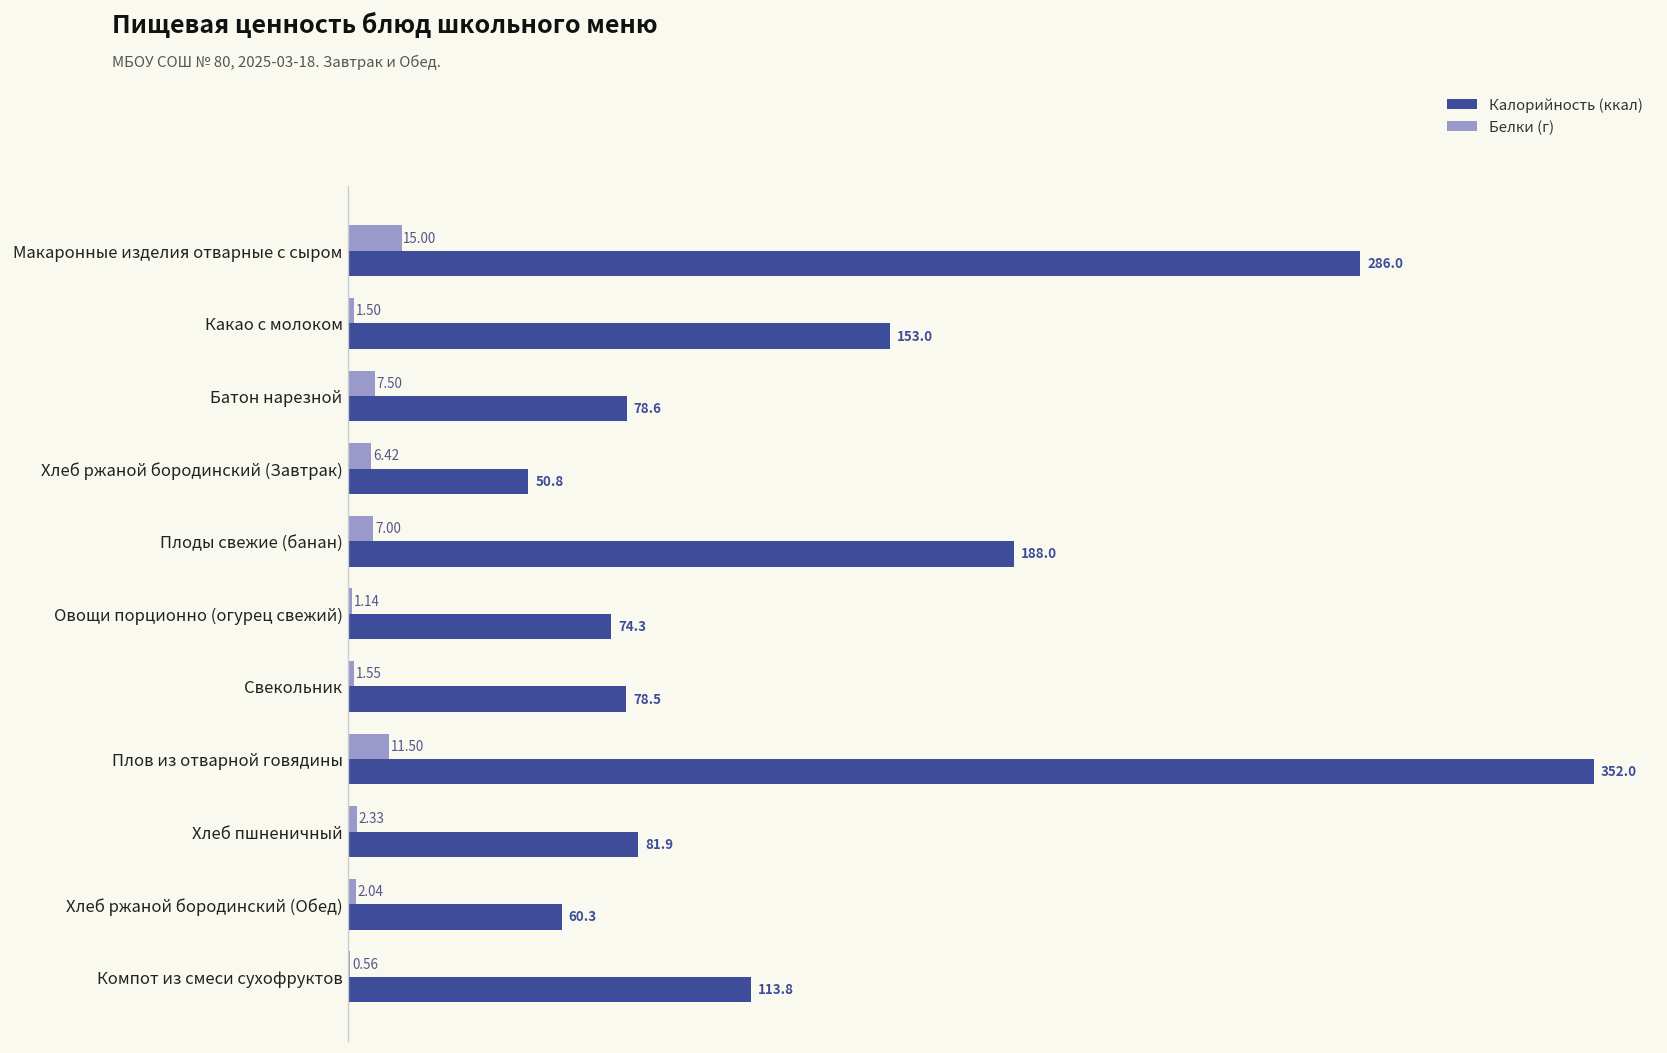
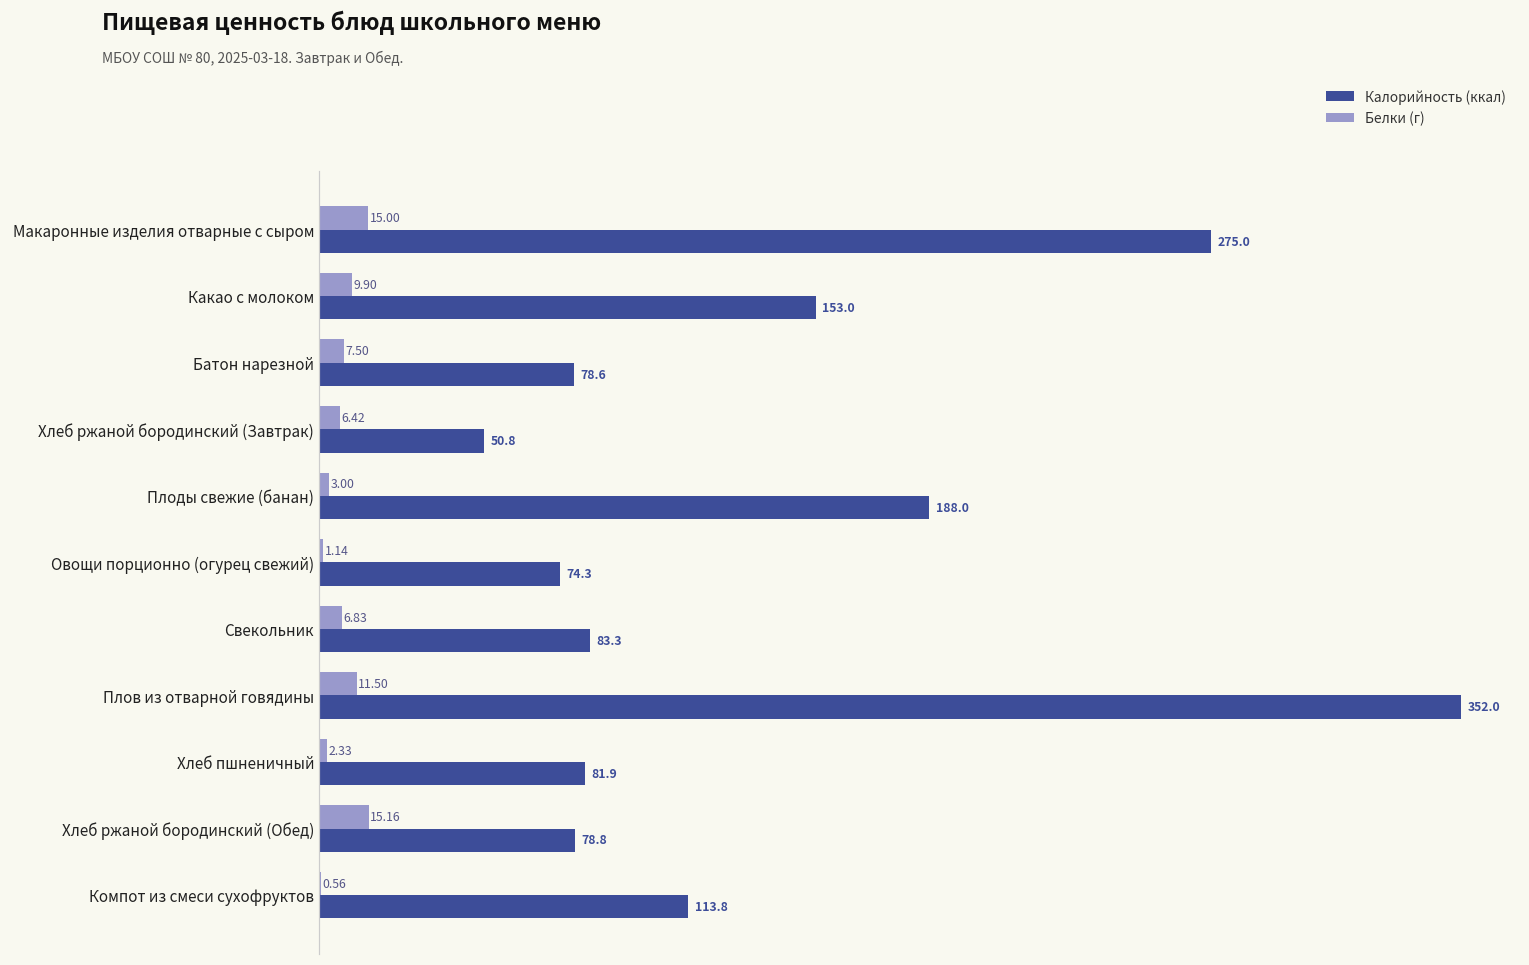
Калорийность (ккал), Макаронные изделия отварные с сыром: 286.0 -> 275.0
Белки (г), Какао с молоком: 1.50 -> 9.90
Белки (г), Плоды свежие (банан): 7.00 -> 3.00
Белки (г), Свекольник: 1.55 -> 6.83
Калорийность (ккал), Свекольник: 78.5 -> 83.3
Белки (г), Хлеб ржаной бородинский (Обед): 2.04 -> 15.16
Калорийность (ккал), Хлеб ржаной бородинский (Обед): 60.3 -> 78.8
